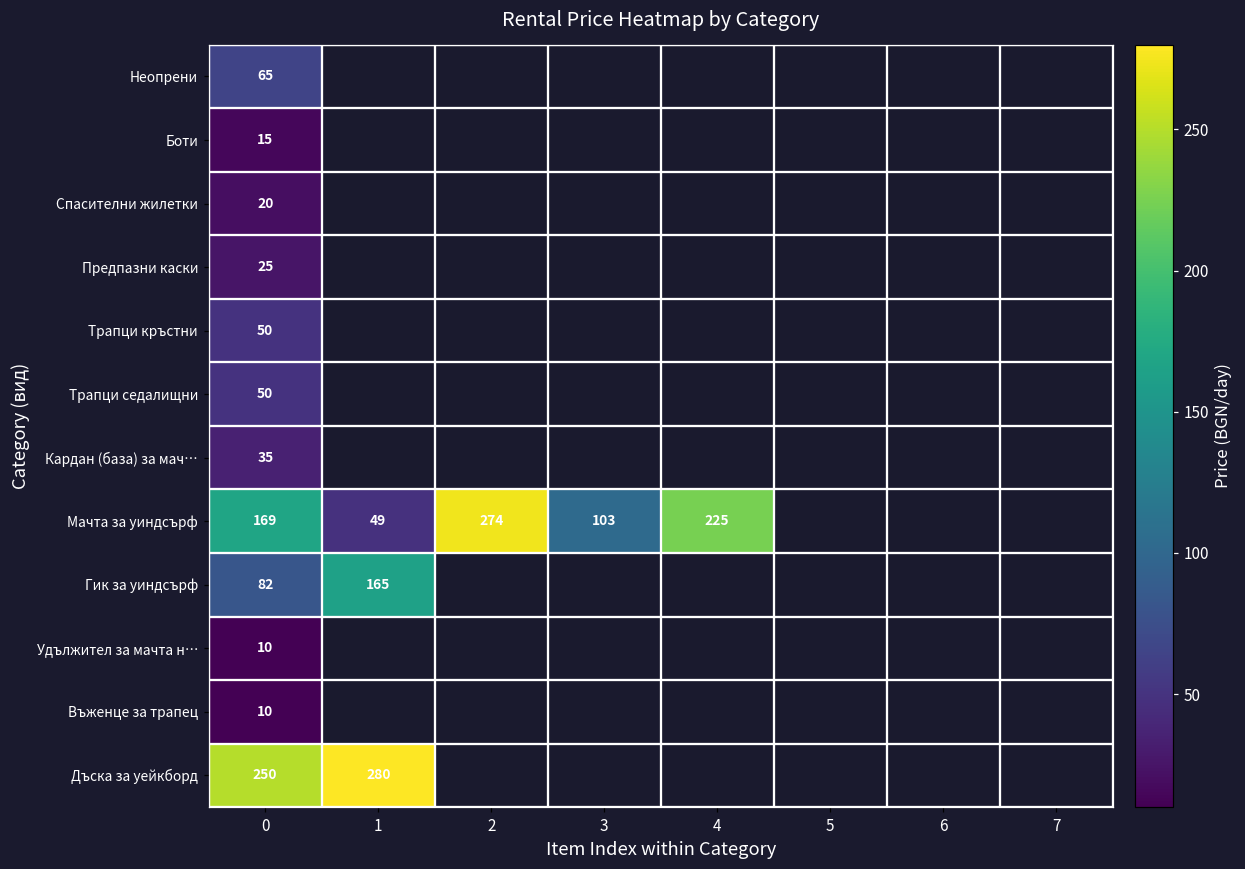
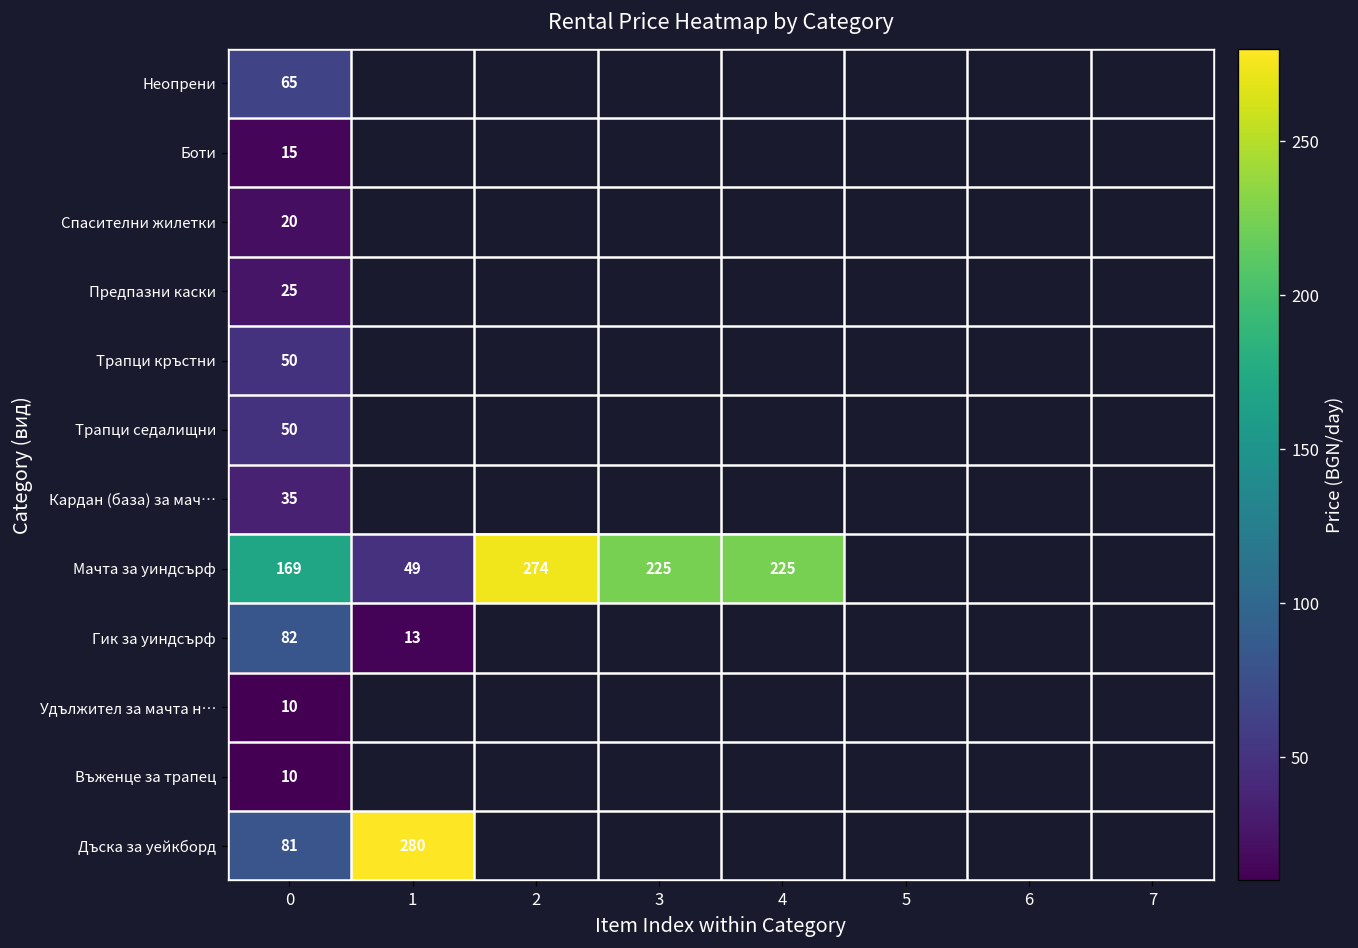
Мачта за уиндсърф, 3: 103 -> 225
Гик за уиндсърф, 1: 165 -> 13
Дъска за уейкборд, 0: 250 -> 81
